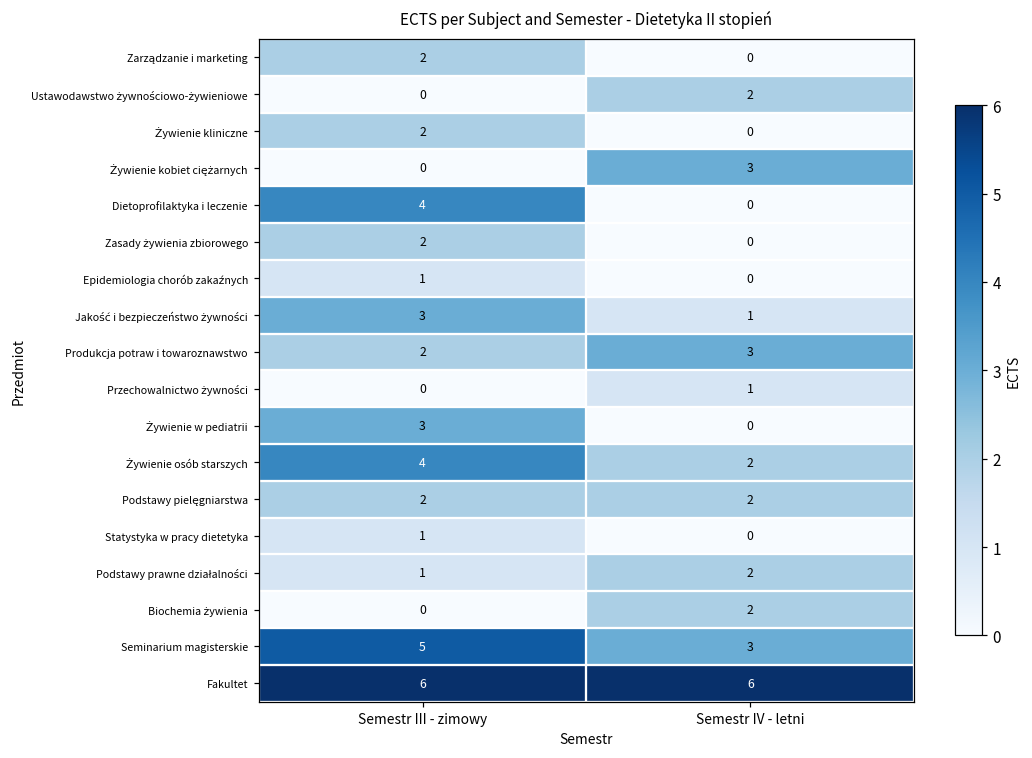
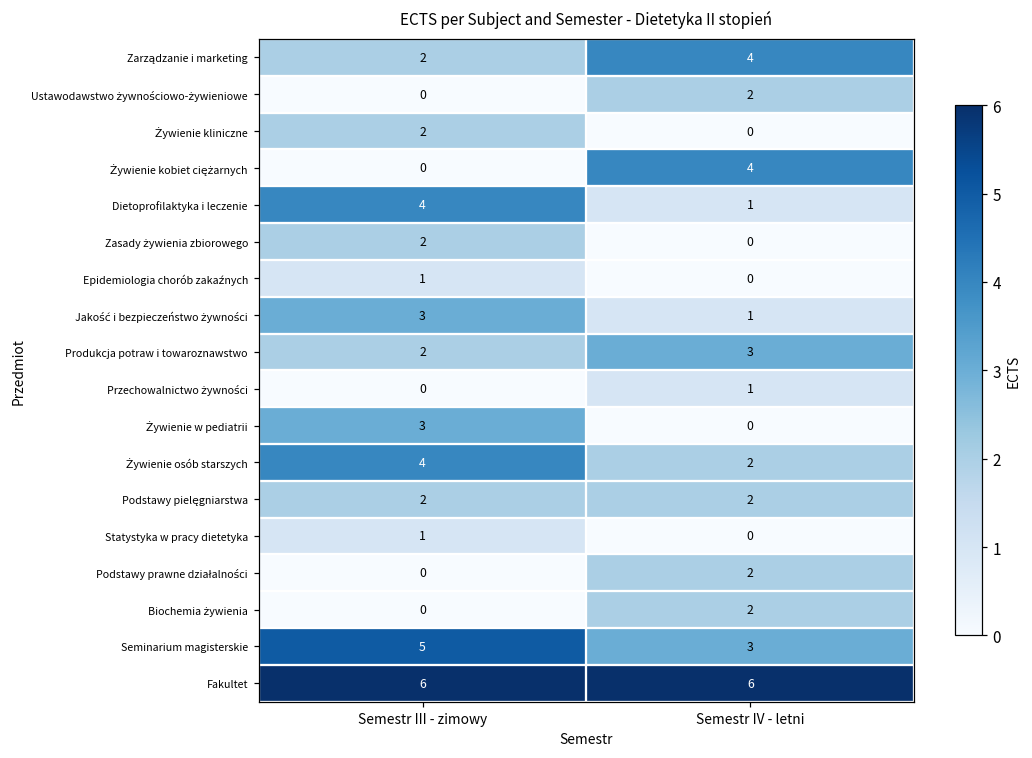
Zarządzanie i marketing, Semestr IV - letni: 0 -> 4
Żywienie kobiet ciężarnych, Semestr IV - letni: 3 -> 4
Dietoprofilaktyka i leczenie, Semestr IV - letni: 0 -> 1
Podstawy prawne działalności, Semestr III - zimowy: 1 -> 0
